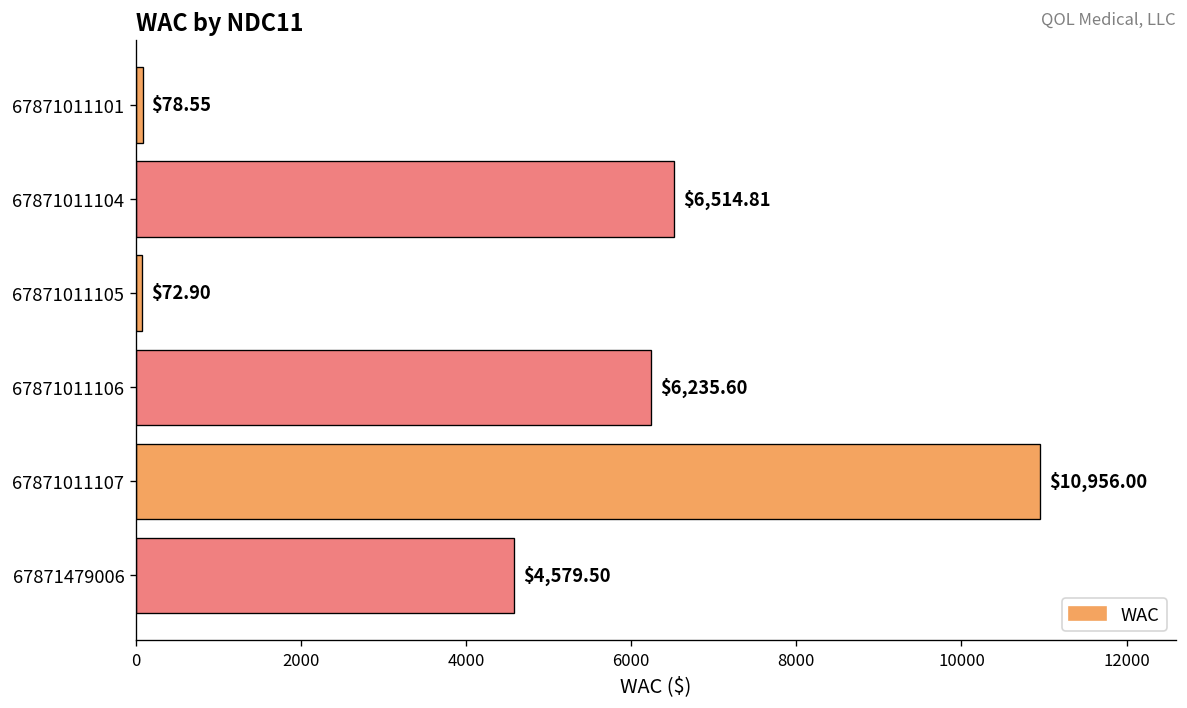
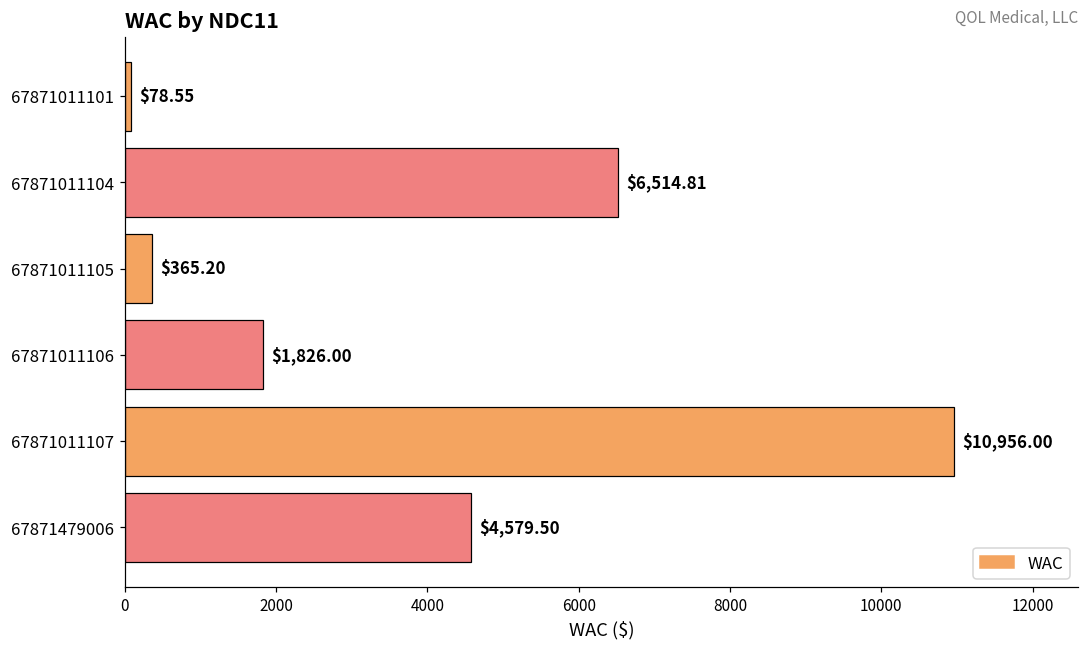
67871011105: $72.90 -> $365.20
67871011106: $6,235.60 -> $1,826.00
